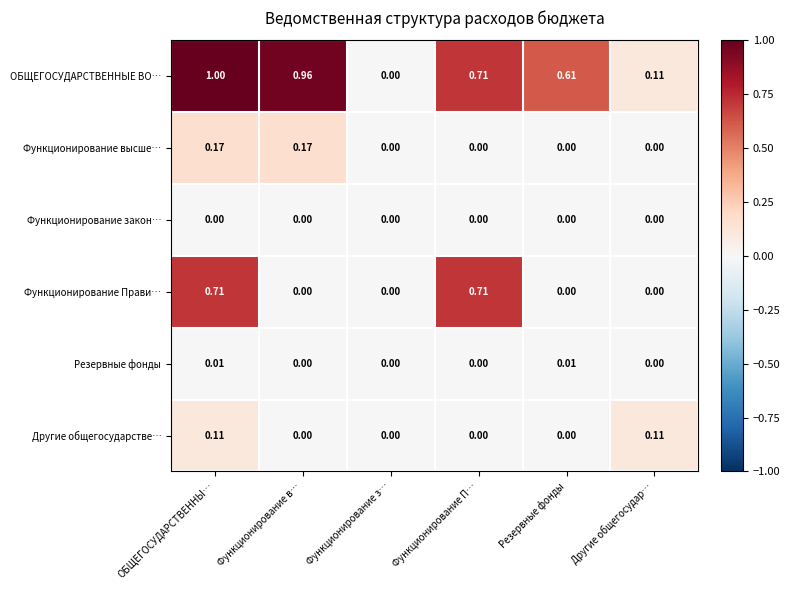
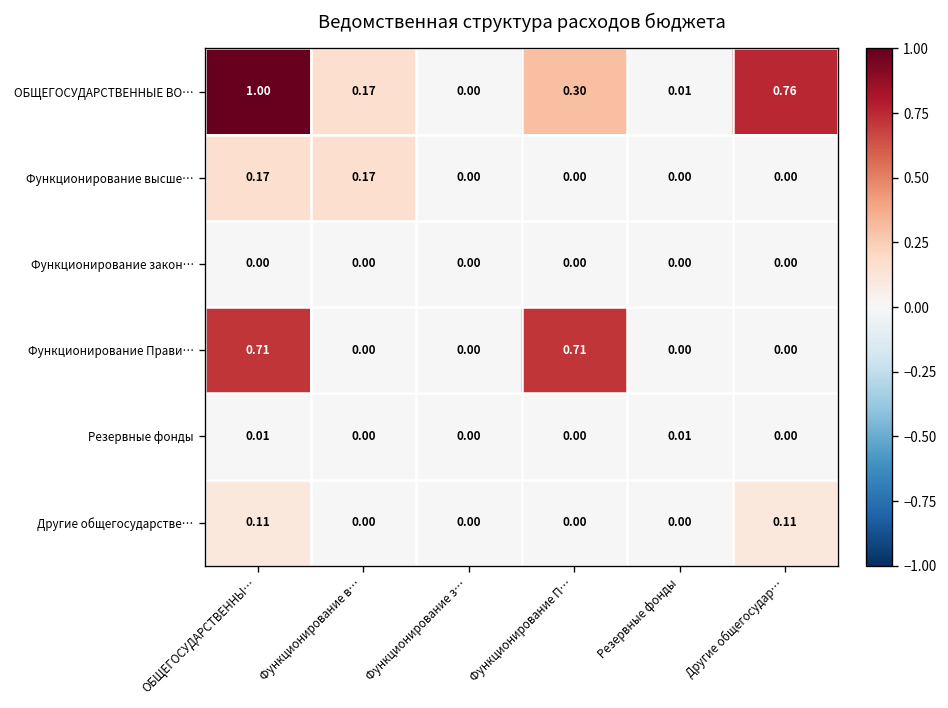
ОБЩЕГОСУДАРСТВЕННЫЕ ВО…, Функционирование в…: 0.96 -> 0.17
ОБЩЕГОСУДАРСТВЕННЫЕ ВО…, Функционирование П…: 0.71 -> 0.30
ОБЩЕГОСУДАРСТВЕННЫЕ ВО…, Резервные фонды: 0.61 -> 0.01
ОБЩЕГОСУДАРСТВЕННЫЕ ВО…, Другие общегосудар…: 0.11 -> 0.76
